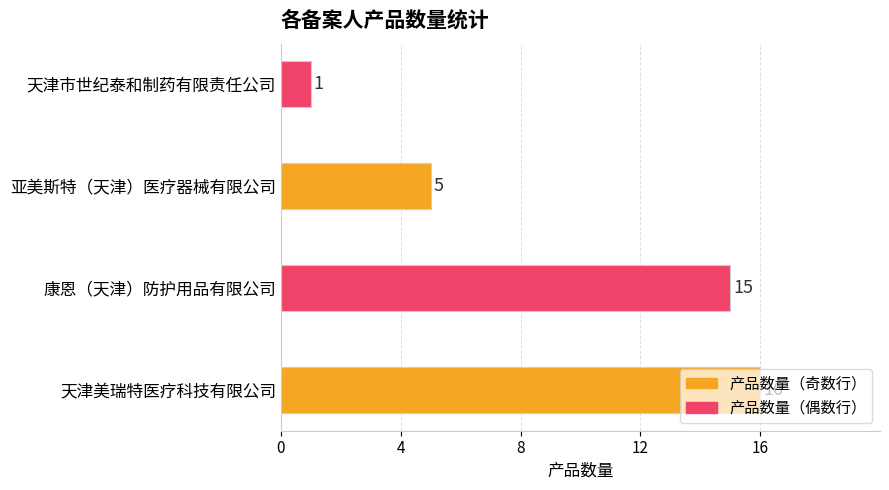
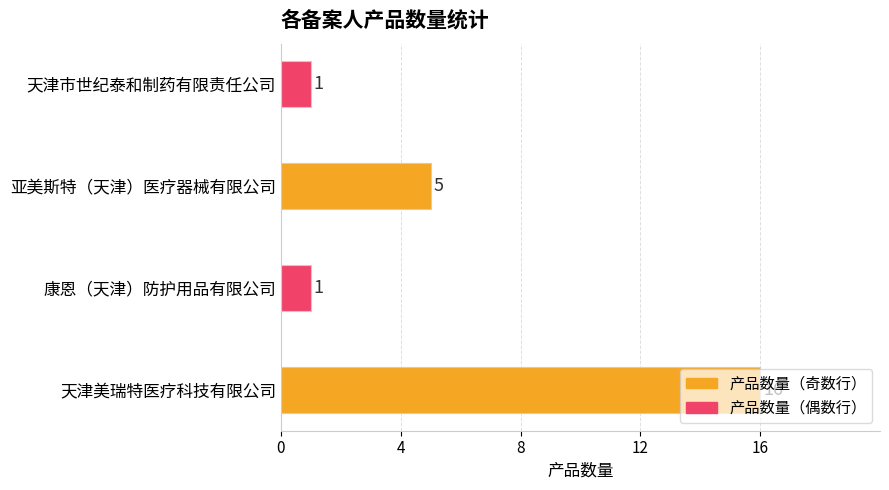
康恩（天津）防护用品有限公司: 15 -> 1
